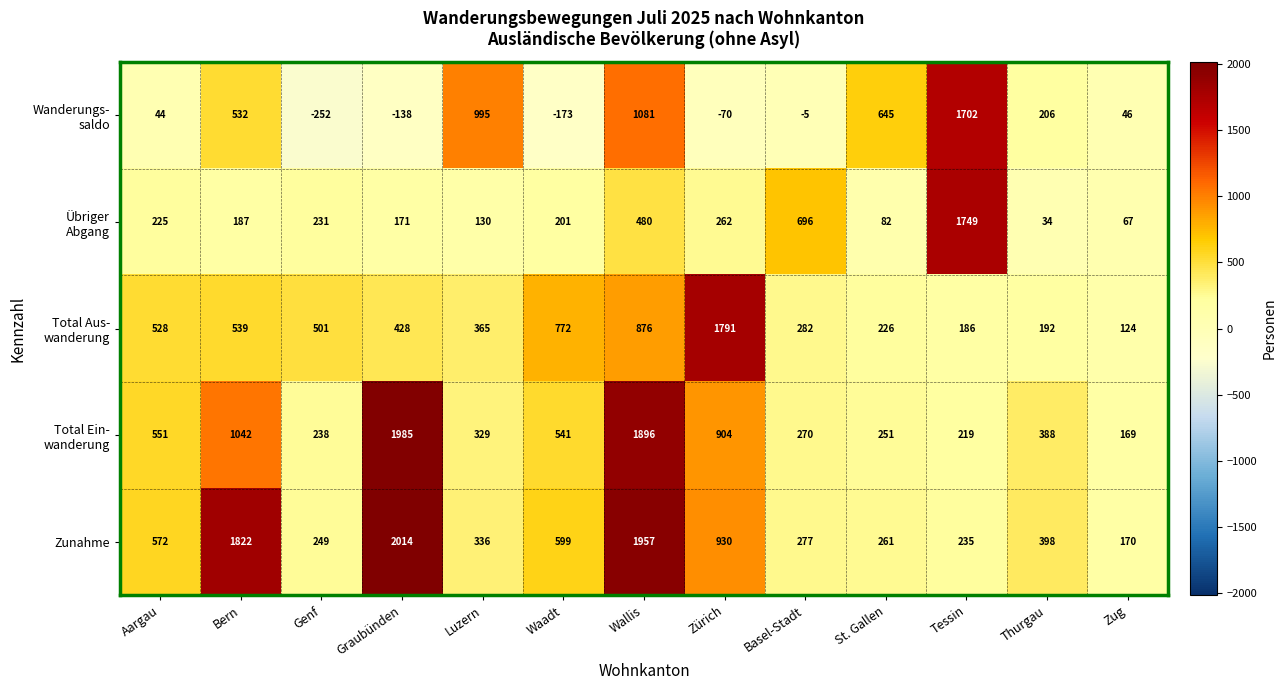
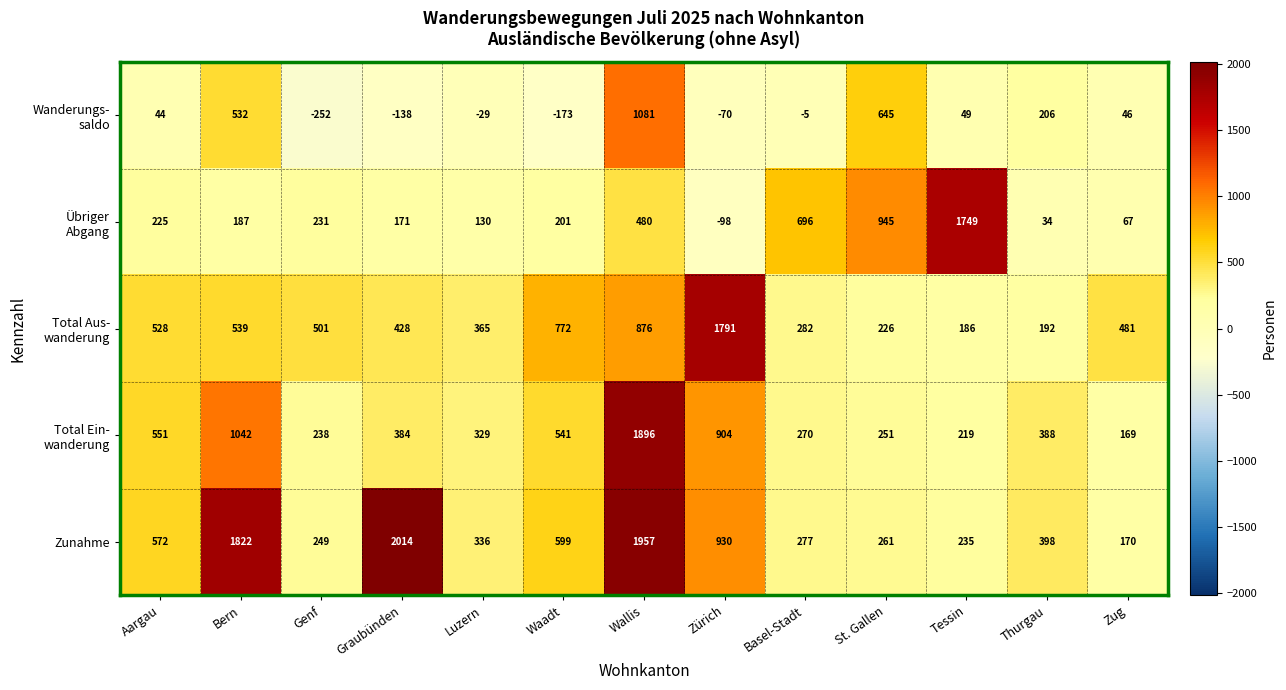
Wanderungs- saldo, Luzern: 995 -> -29
Wanderungs- saldo, Tessin: 1702 -> 49
Übriger Abgang, Zürich: 262 -> -98
Übriger Abgang, St. Gallen: 82 -> 945
Total Aus- wanderung, Zug: 124 -> 481
Total Ein- wanderung, Graubünden: 1985 -> 384
